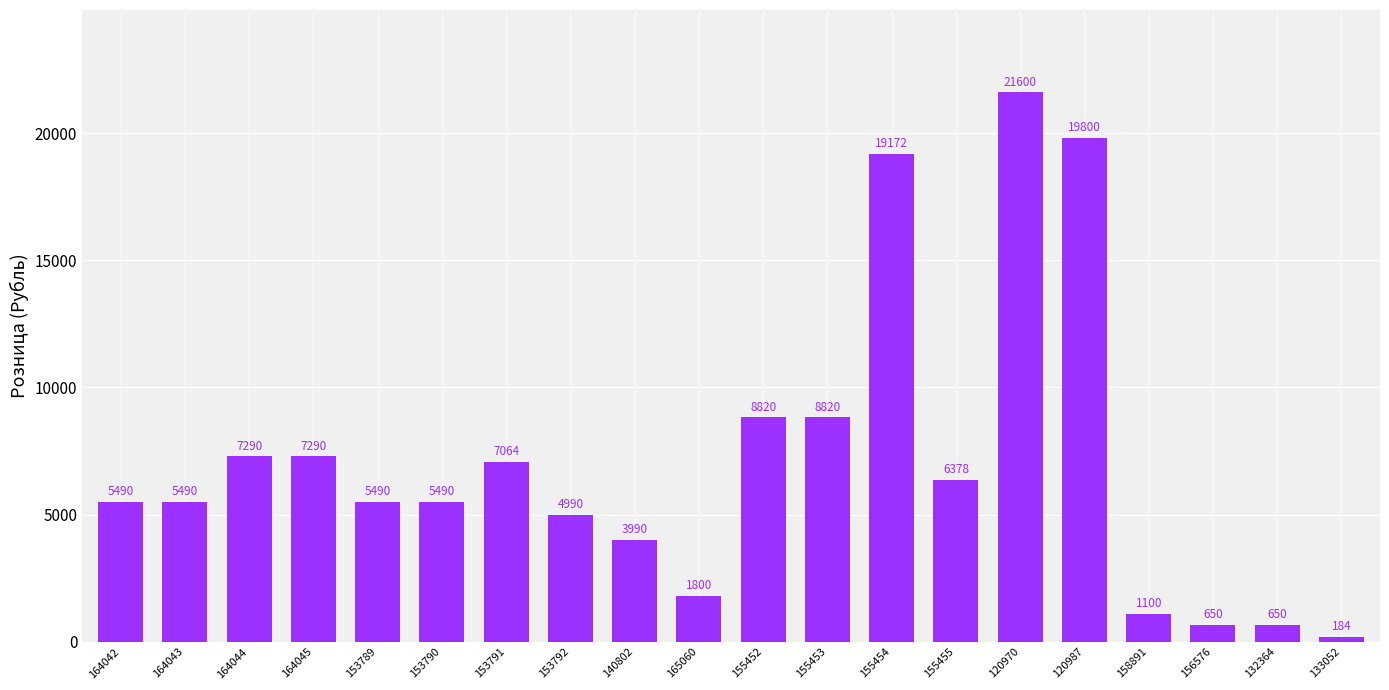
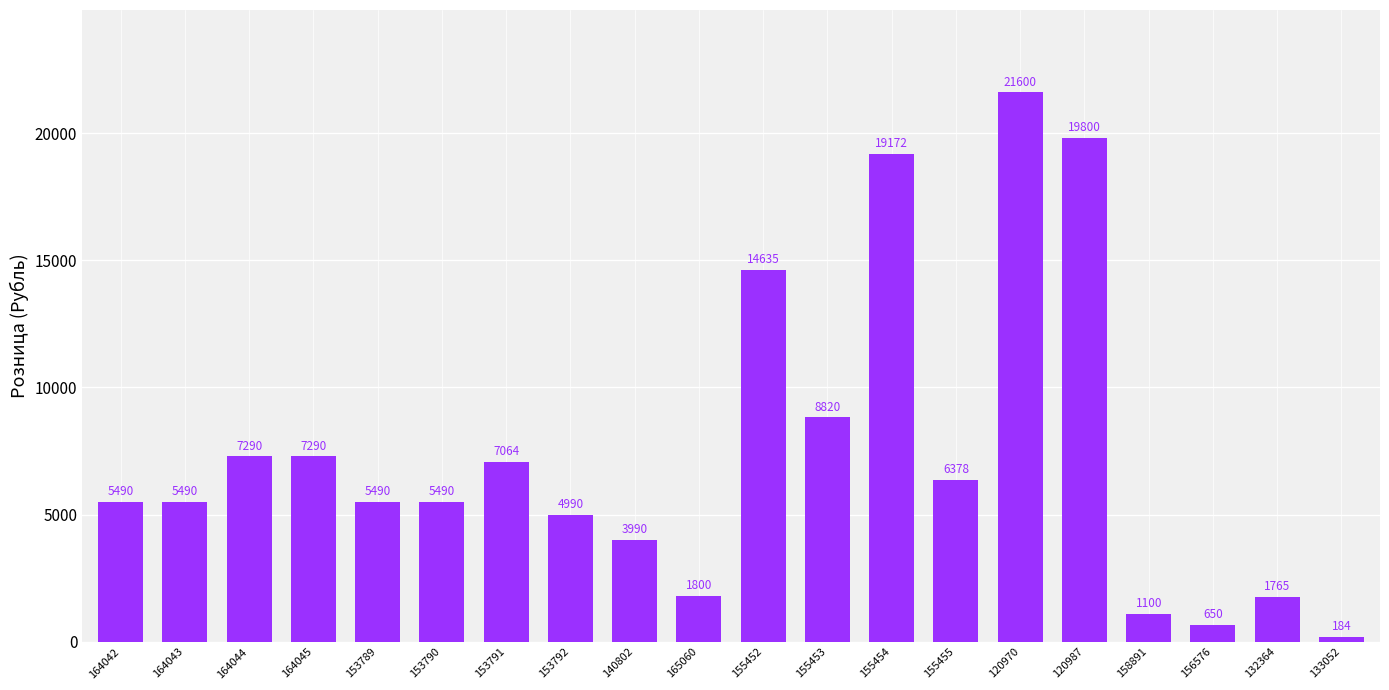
155452: 8820 -> 14635
132364: 650 -> 1765
